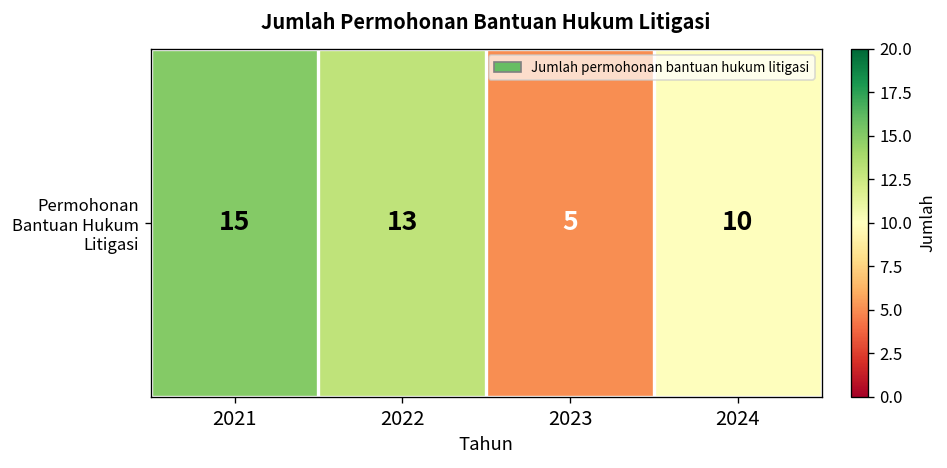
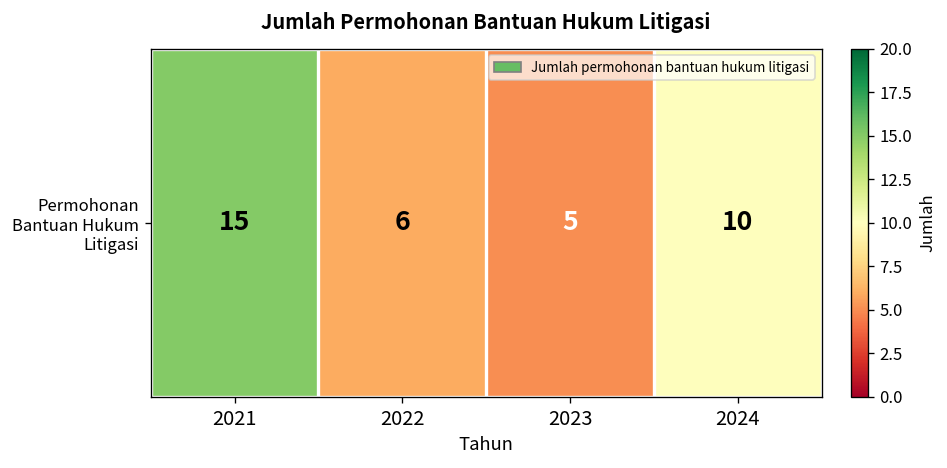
Permohonan Bantuan Hukum Litigasi, 2022: 13 -> 6
